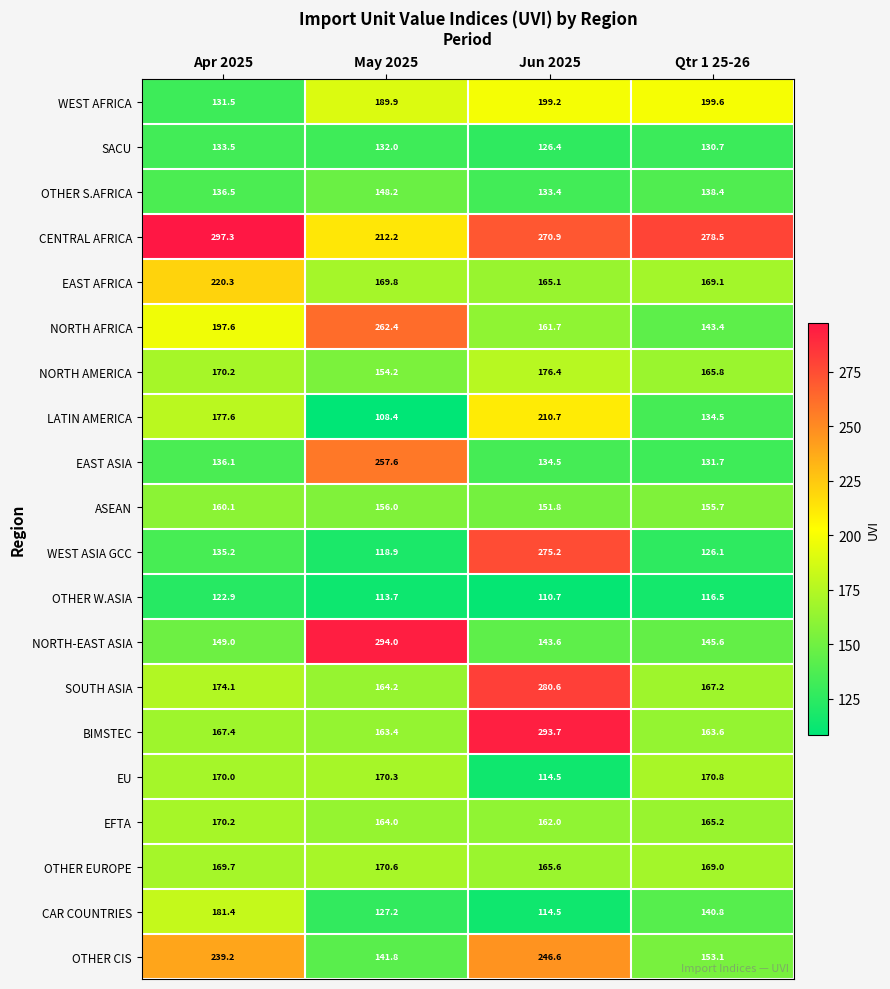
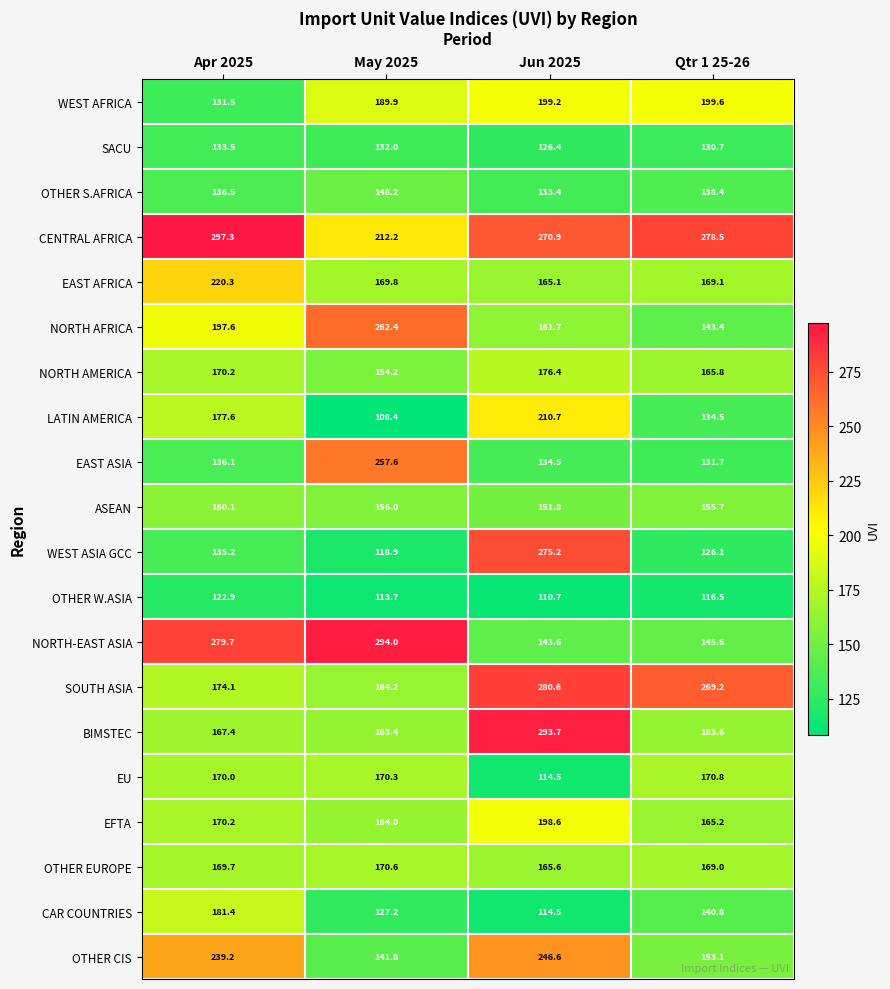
NORTH-EAST ASIA, Apr 2025: 149.0 -> 279.7
SOUTH ASIA, Qtr 1 25-26: 167.2 -> 269.2
EFTA, Jun 2025: 162.0 -> 198.6
